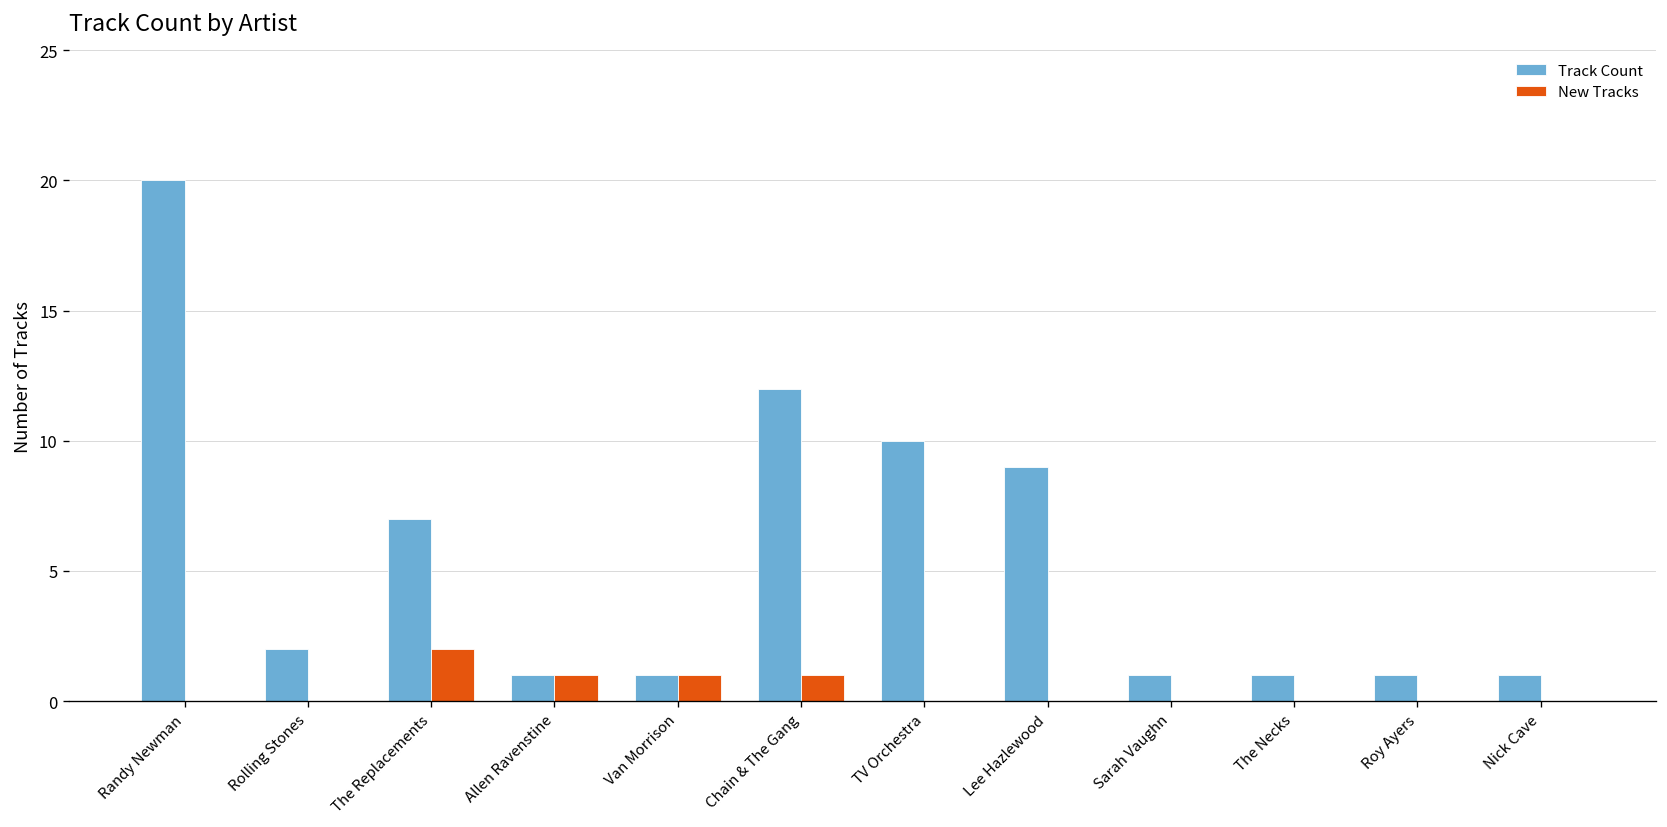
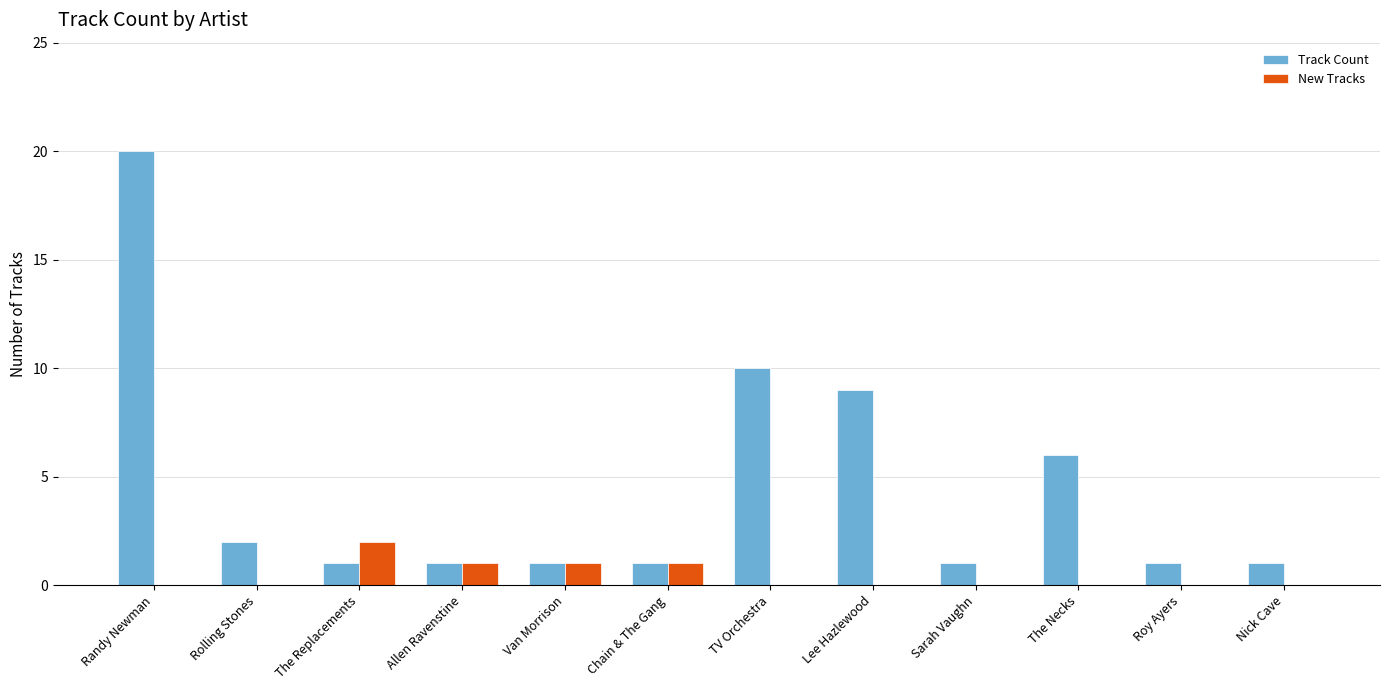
Track Count, The Replacements: 7 -> 1
Track Count, Chain & The Gang: 12 -> 1
Track Count, The Necks: 1 -> 6
